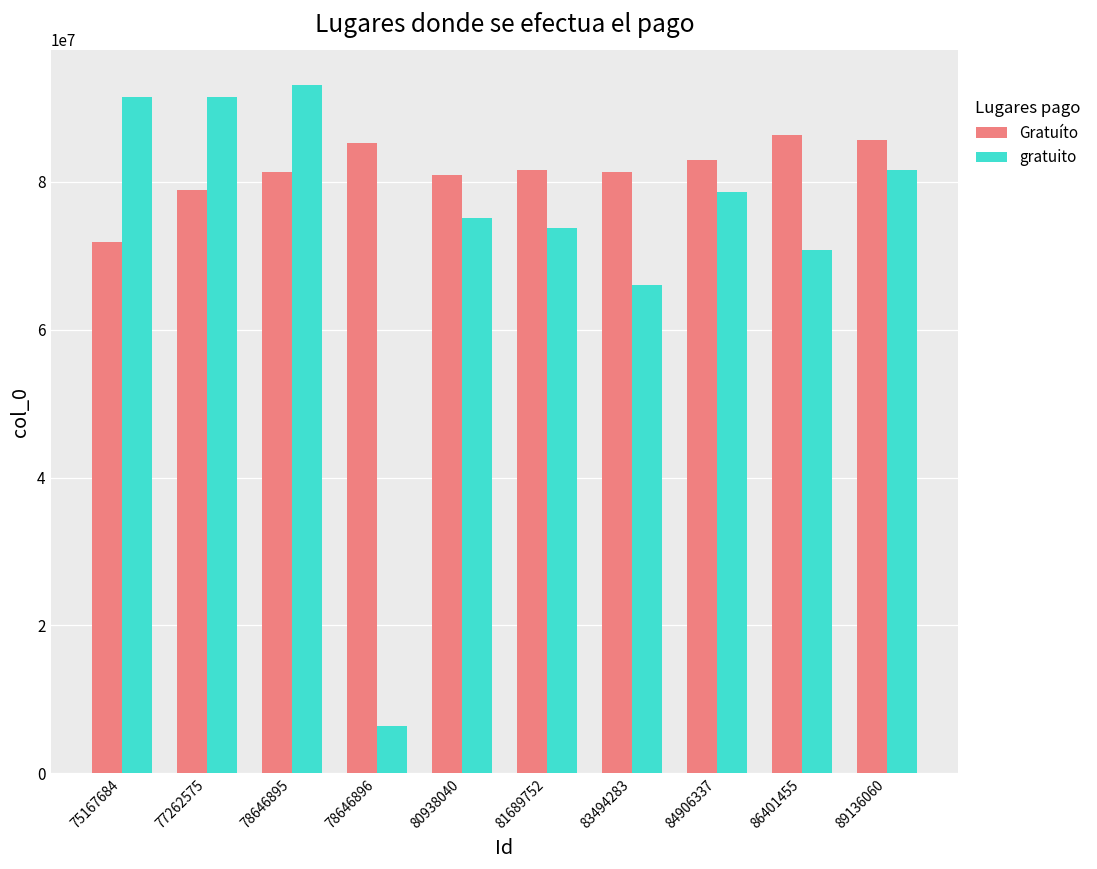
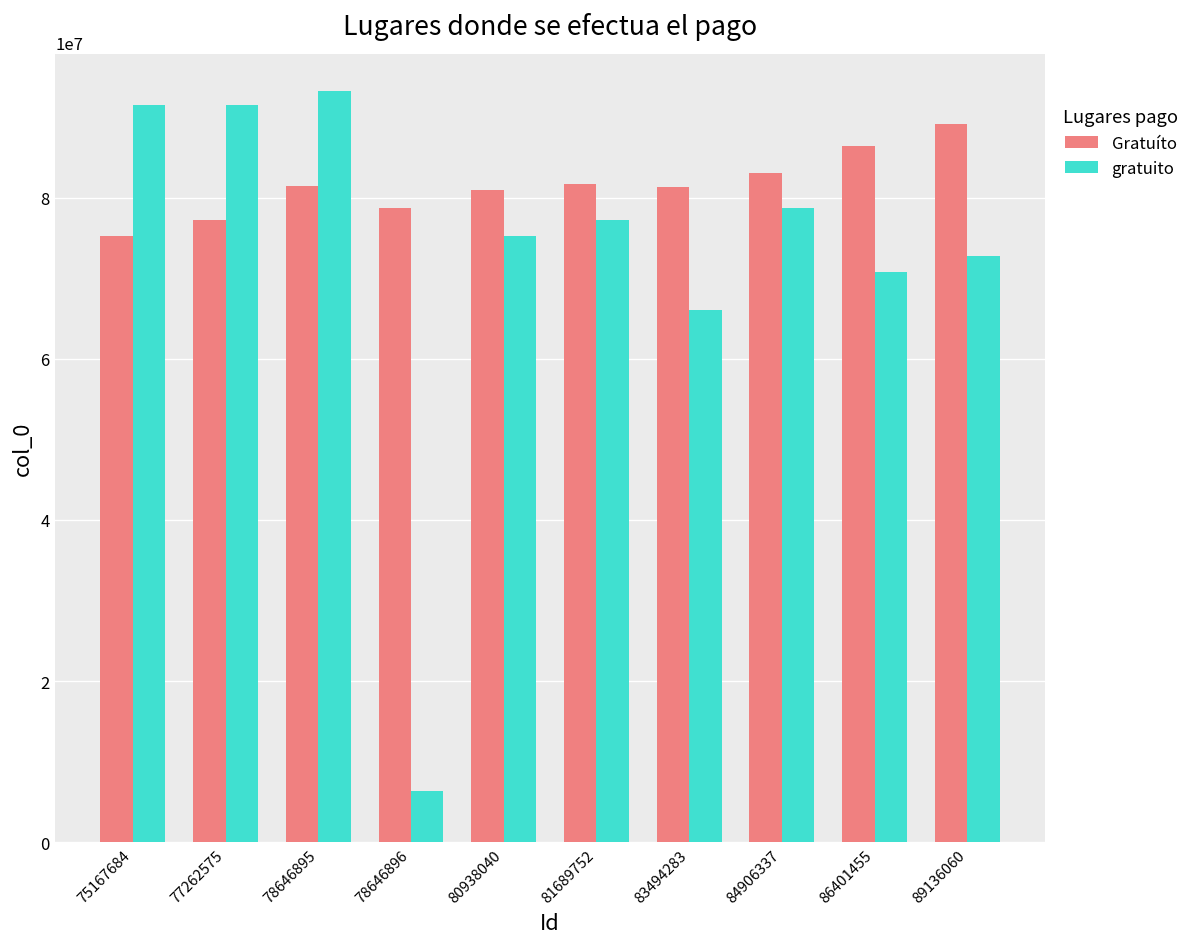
Gratuíto, 75167684: 72000000 -> 75000000
Gratuíto, 77262575: 79000000 -> 77000000
Gratuíto, 78646896: 85000000 -> 79000000
gratuito, 81689752: 74000000 -> 77000000
Gratuíto, 89136060: 86000000 -> 89000000
gratuito, 89136060: 82000000 -> 73000000
